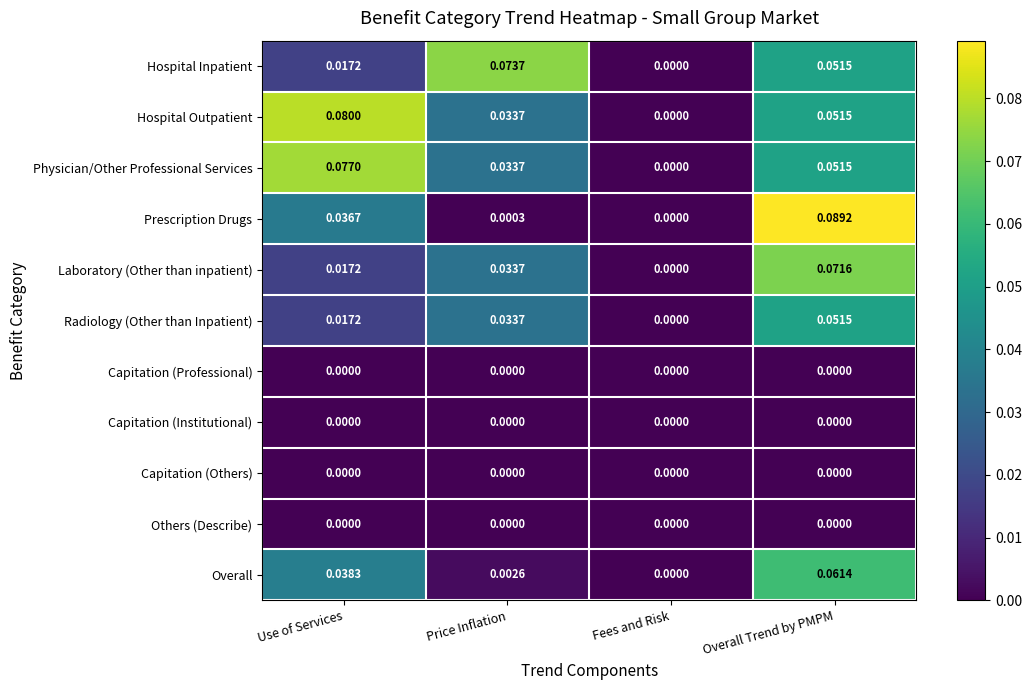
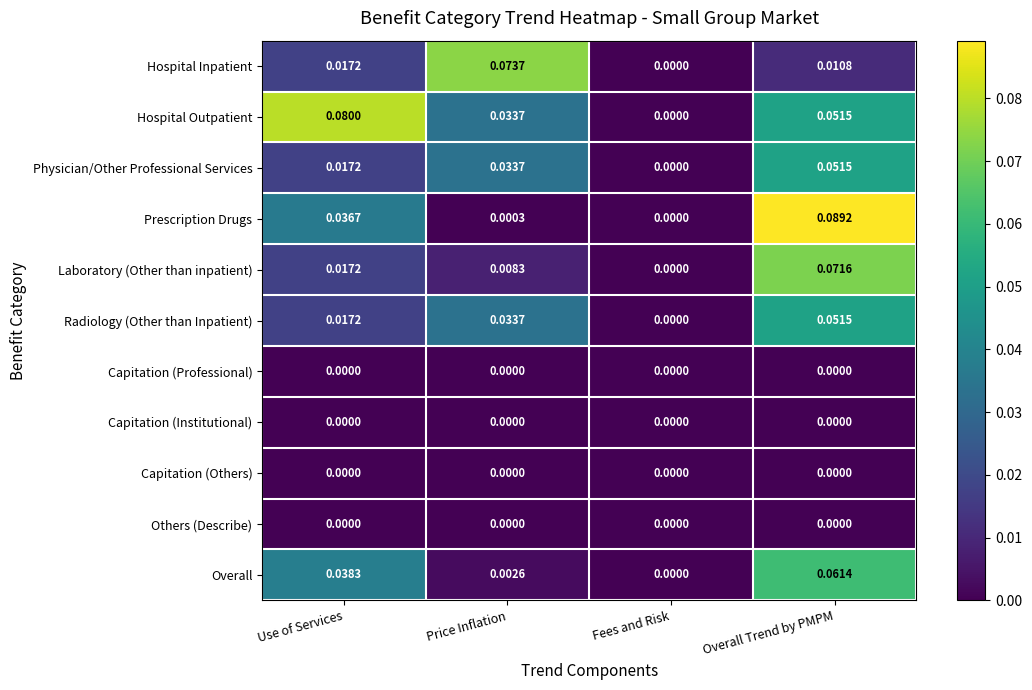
Hospital Inpatient, Overall Trend by PMPM: 0.0515 -> 0.0108
Physician/Other Professional Services, Use of Services: 0.0770 -> 0.0172
Laboratory (Other than inpatient), Price Inflation: 0.0337 -> 0.0083
